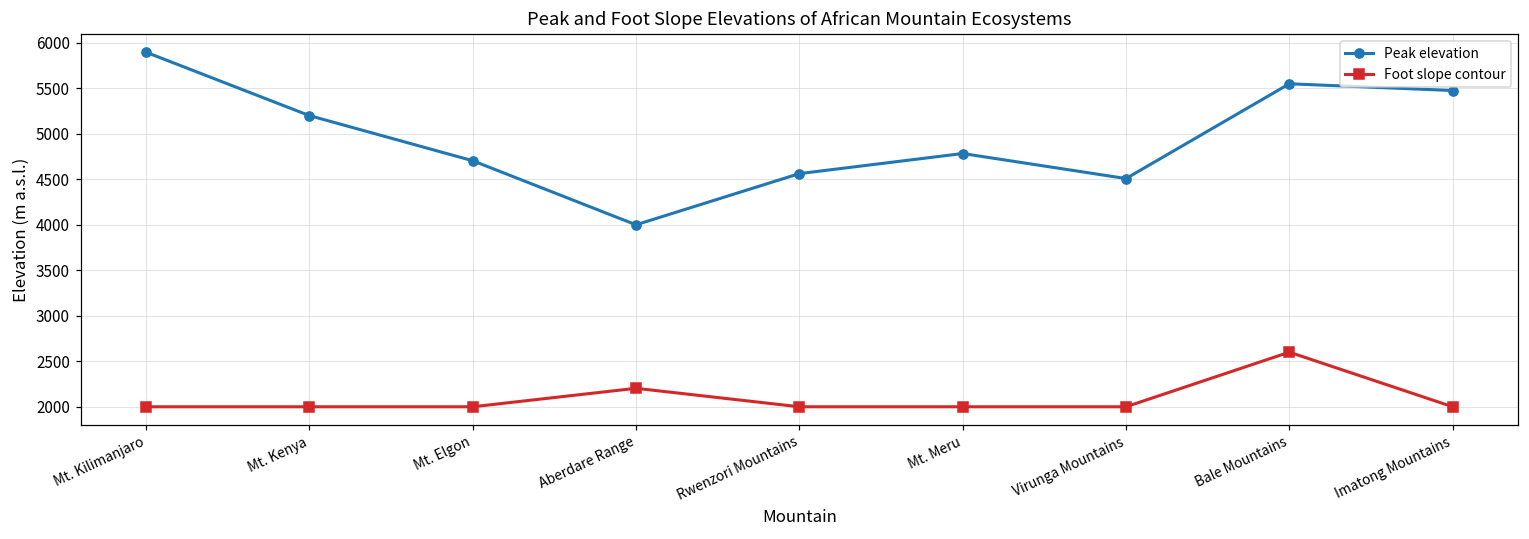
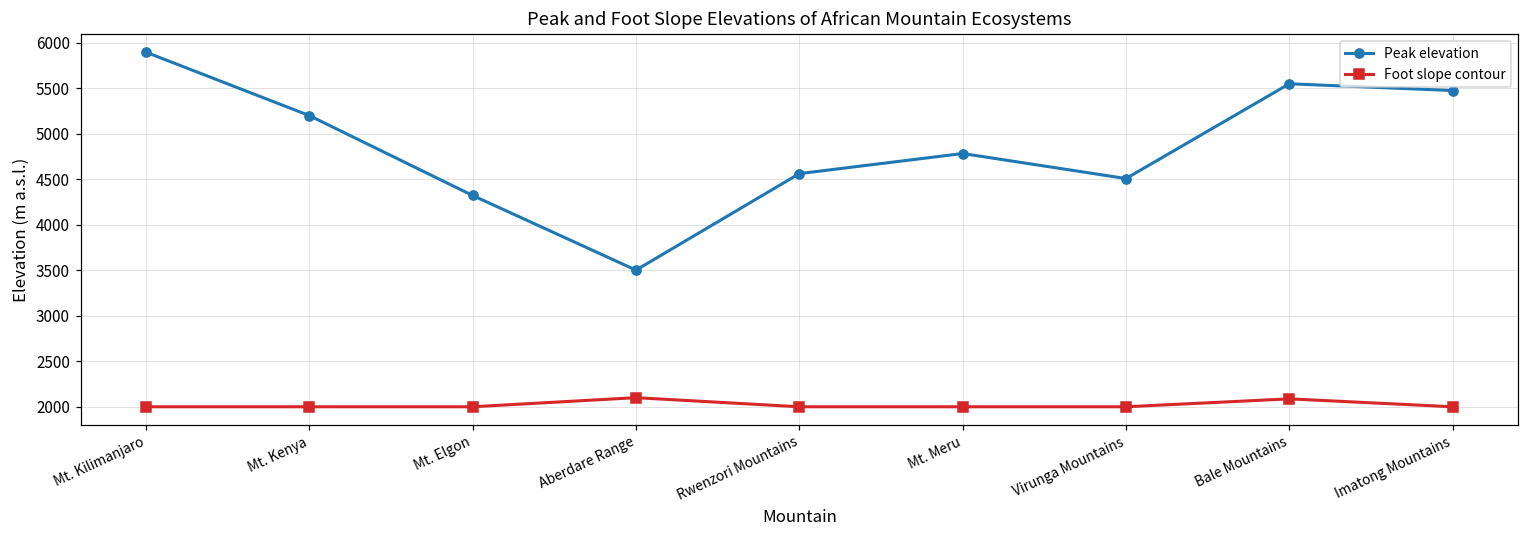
Peak elevation, Mt. Elgon: 4700 -> 4300
Peak elevation, Aberdare Range: 4000 -> 3500
Foot slope contour, Aberdare Range: 2200 -> 2100
Foot slope contour, Bale Mountains: 2600 -> 2100
